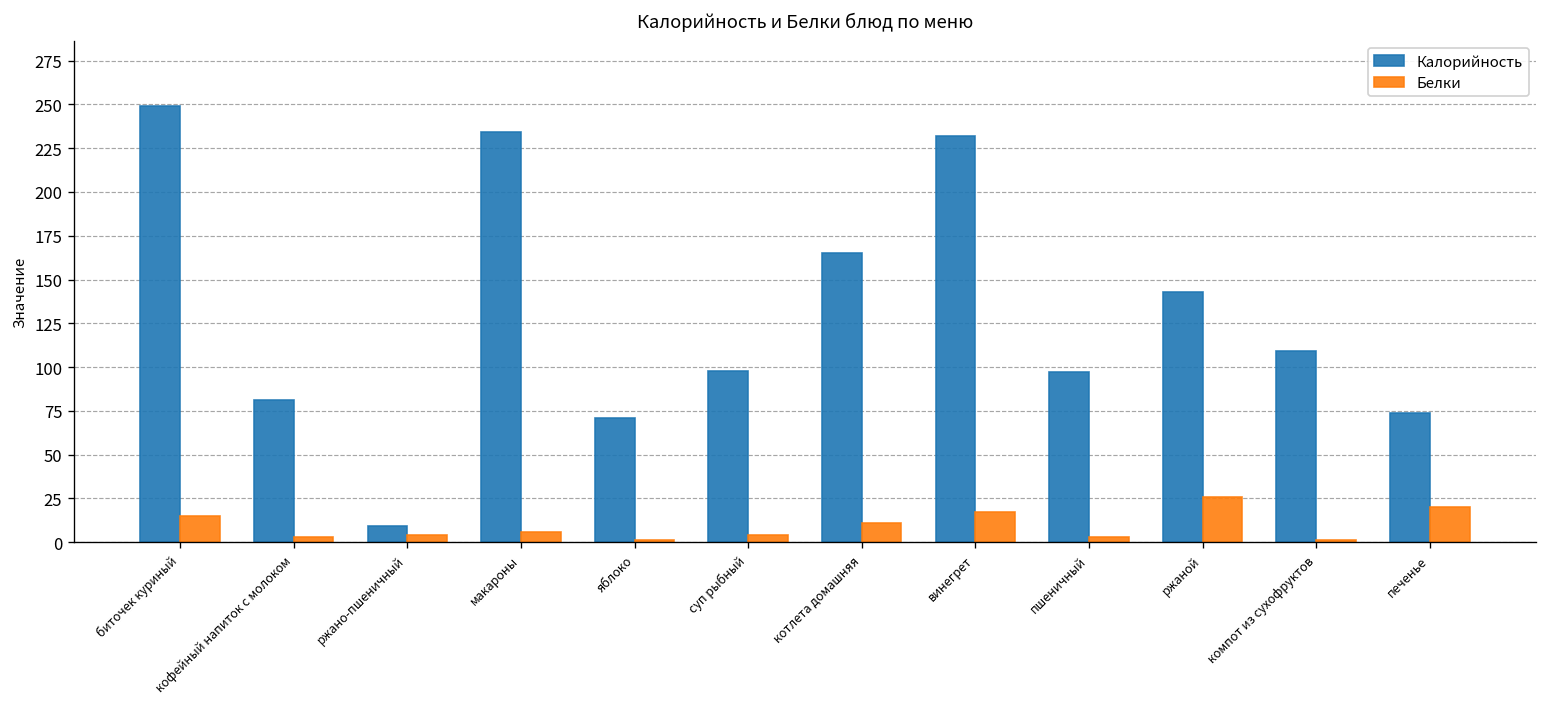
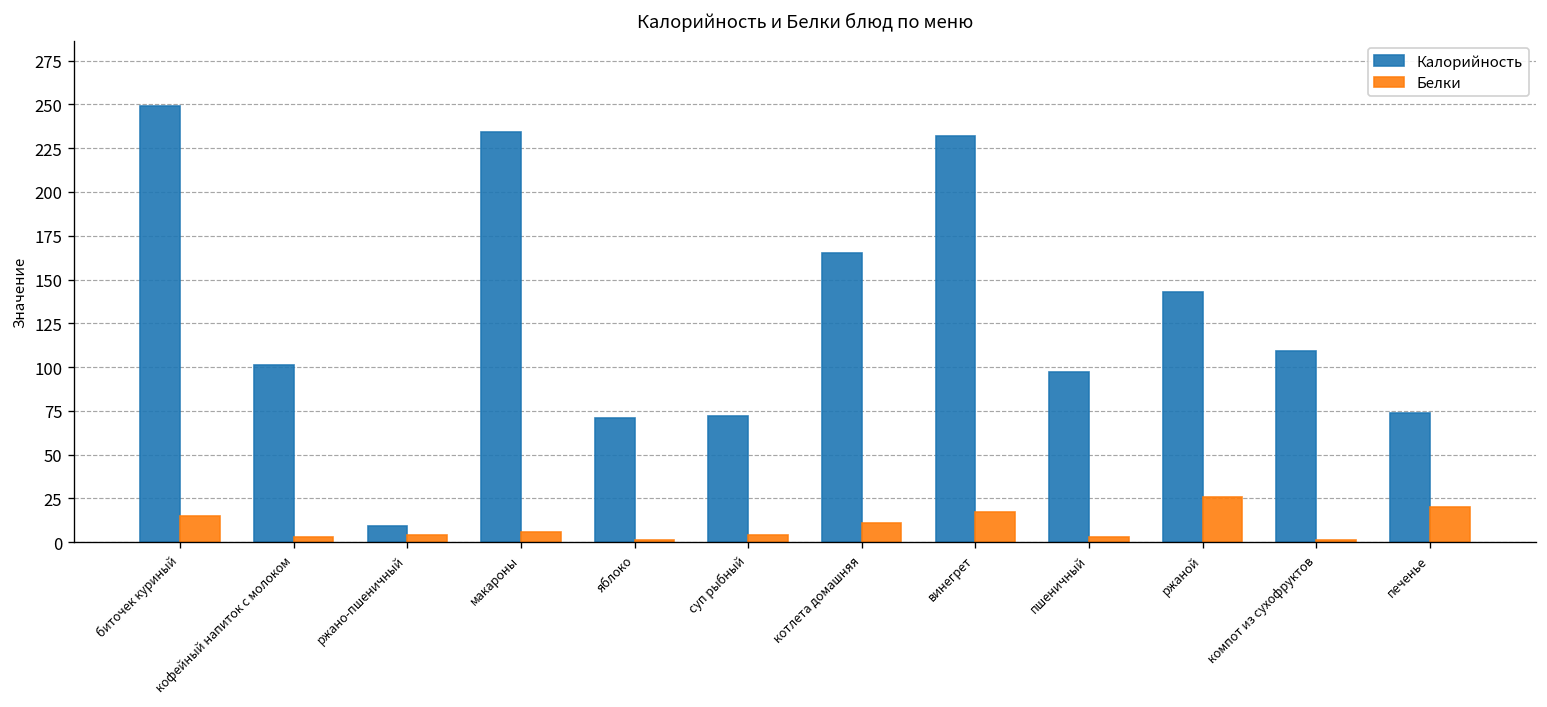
Калорийность, кофейный напиток с молоком: 81 -> 101
Калорийность, суп рыбный: 98 -> 72
